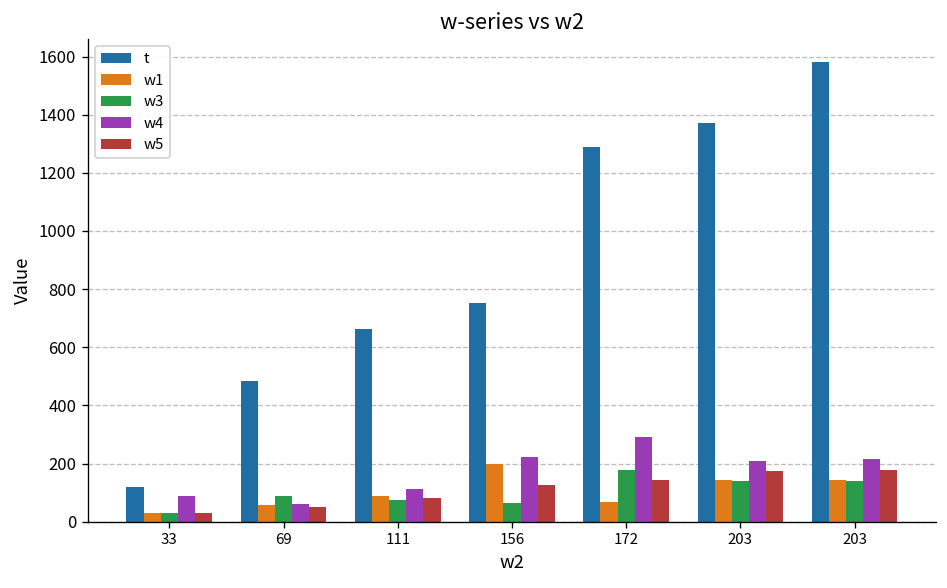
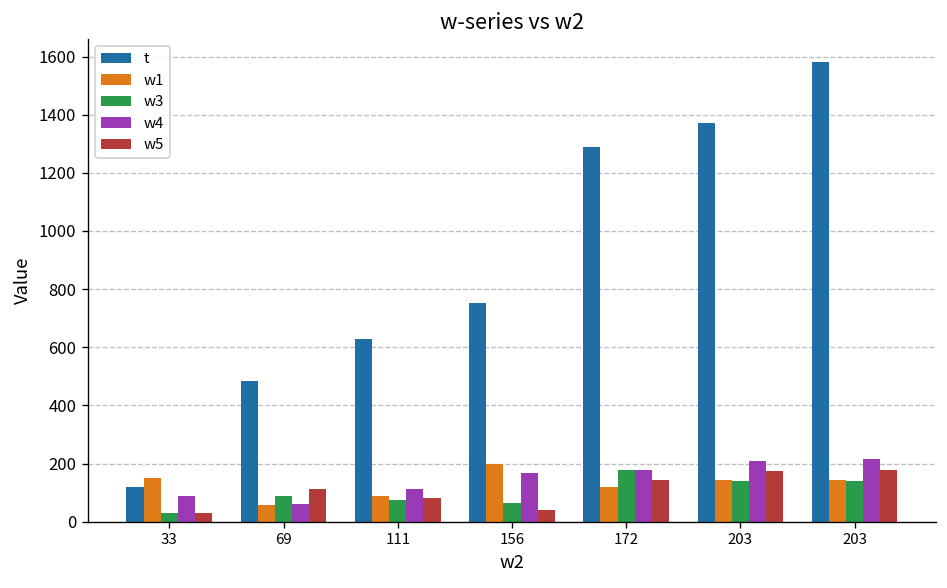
w1, 33: 30 -> 150
w5, 69: 50 -> 110
t, 111: 660 -> 630
w4, 156: 220 -> 170
w5, 156: 130 -> 40
w1, 172: 70 -> 120
w4, 172: 290 -> 180
